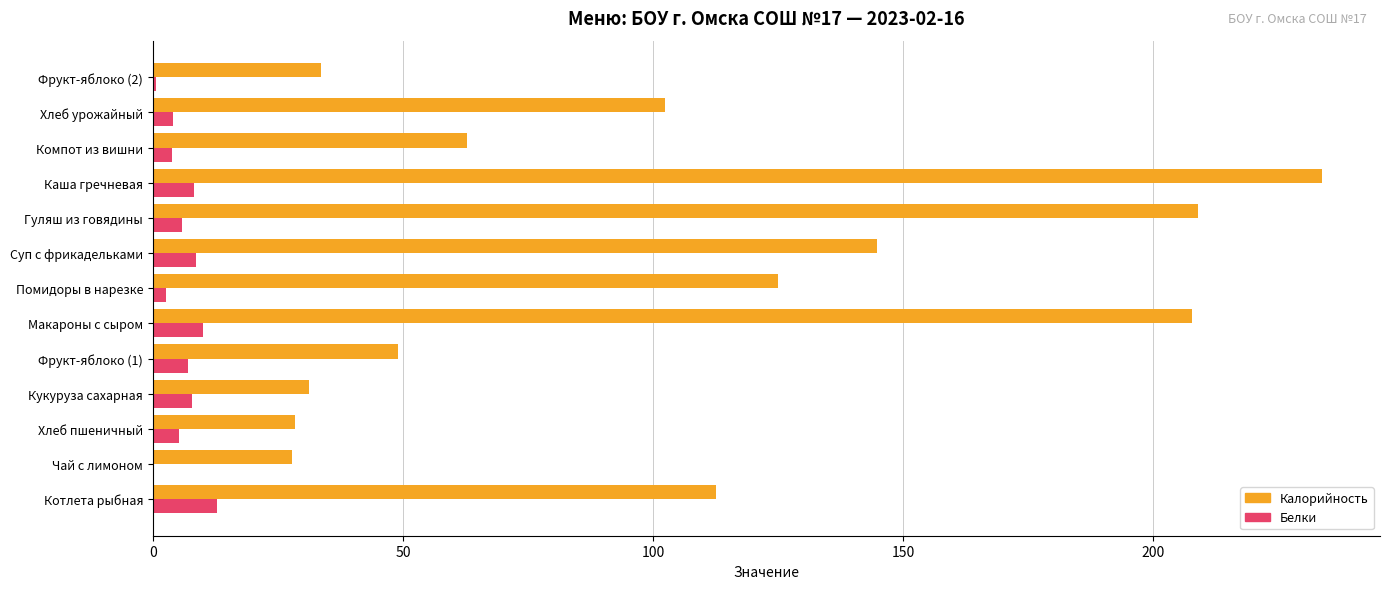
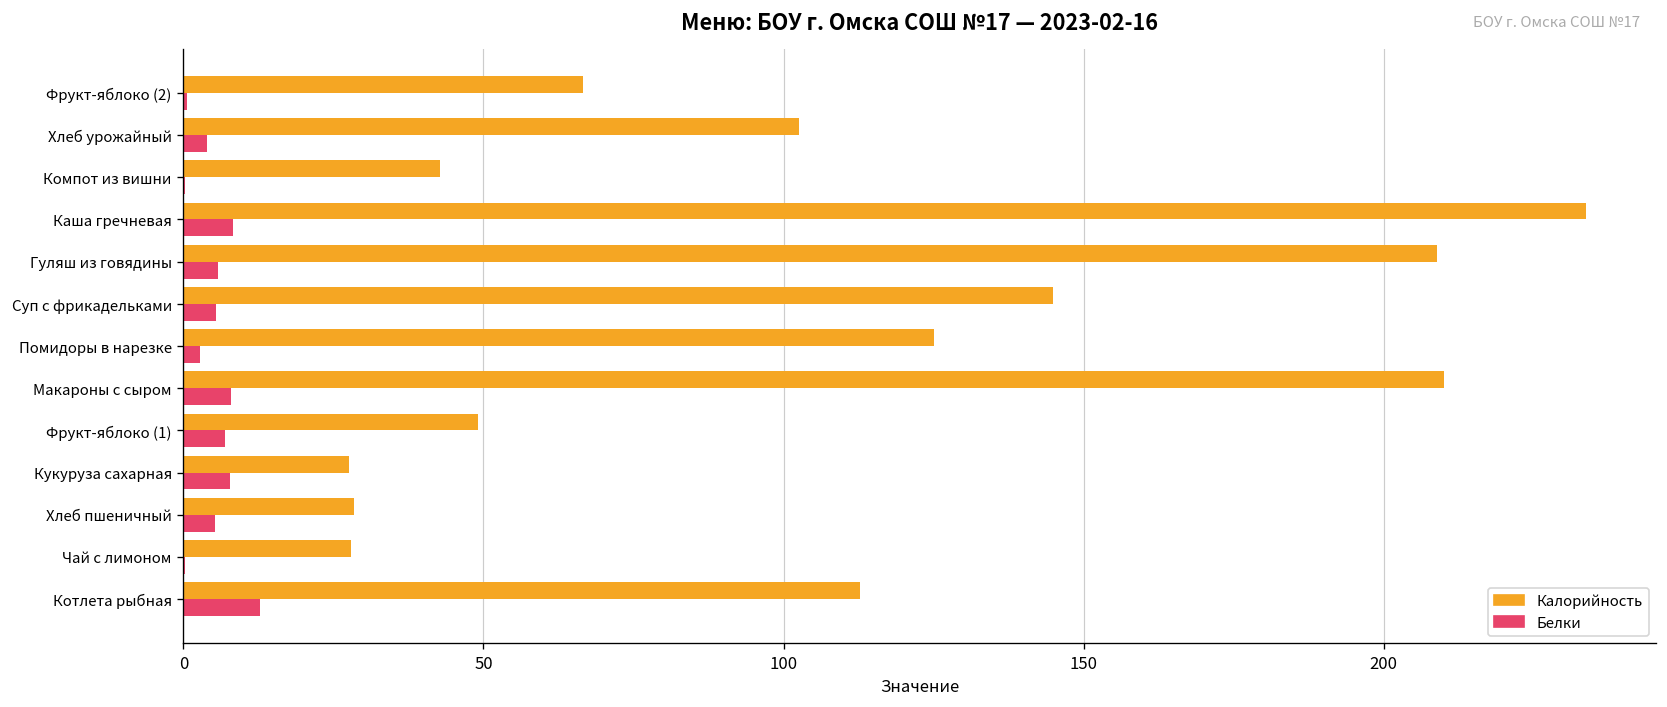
Калорийность, Фрукт-яблоко (2): 34 -> 67
Калорийность, Компот из вишни: 63 -> 43
Белки, Компот из вишни: 4 -> 0
Белки, Суп с фрикадельками: 9 -> 5
Калорийность, Макароны с сыром: 208 -> 210
Белки, Макароны с сыром: 10 -> 8
Калорийность, Кукуруза сахарная: 31 -> 28
